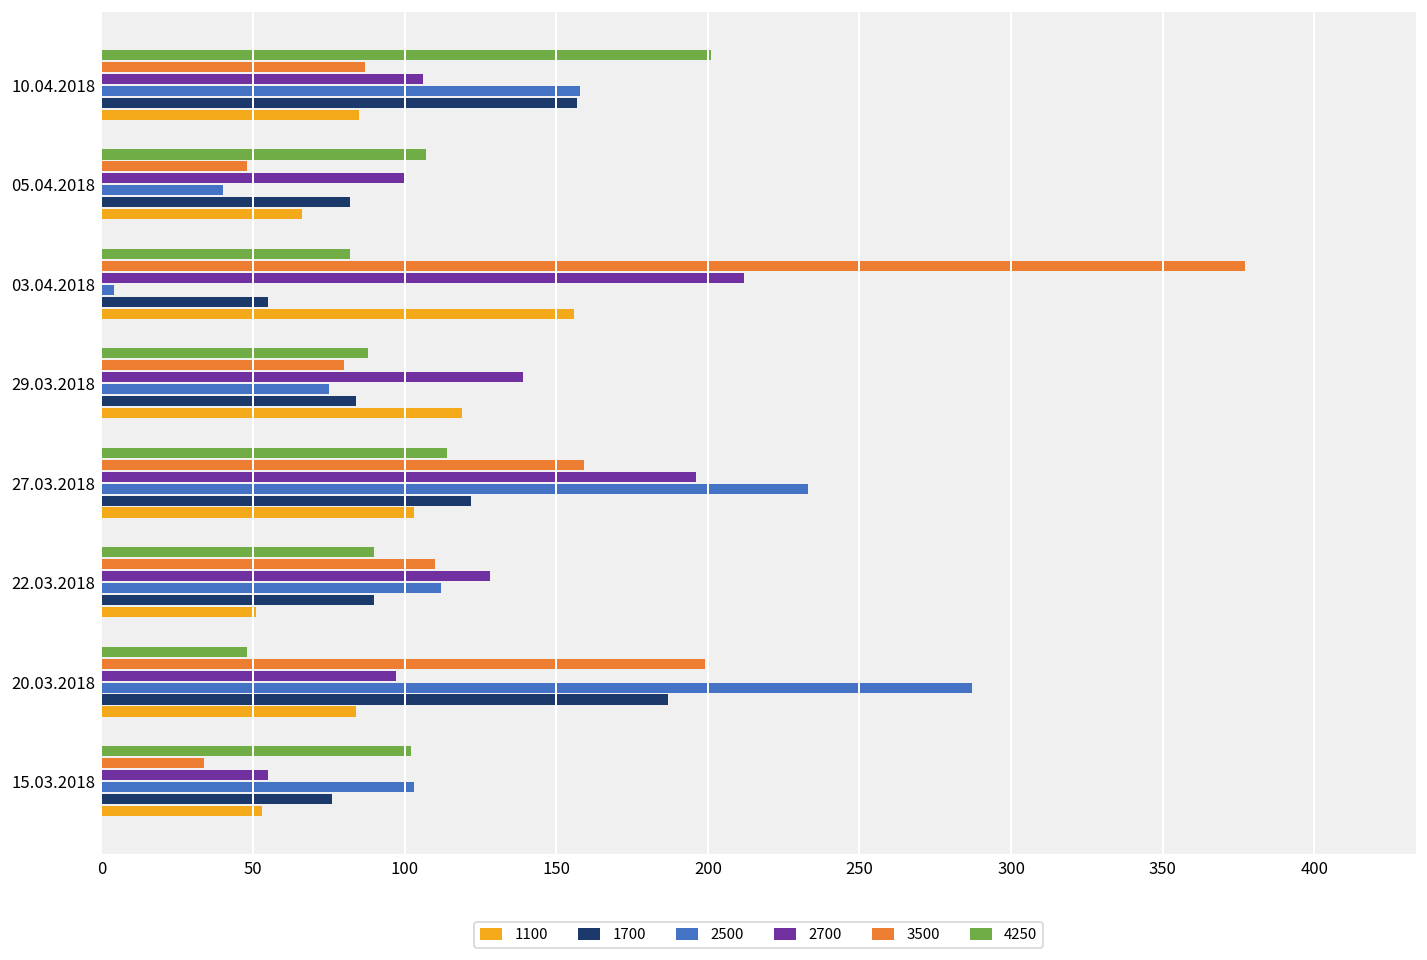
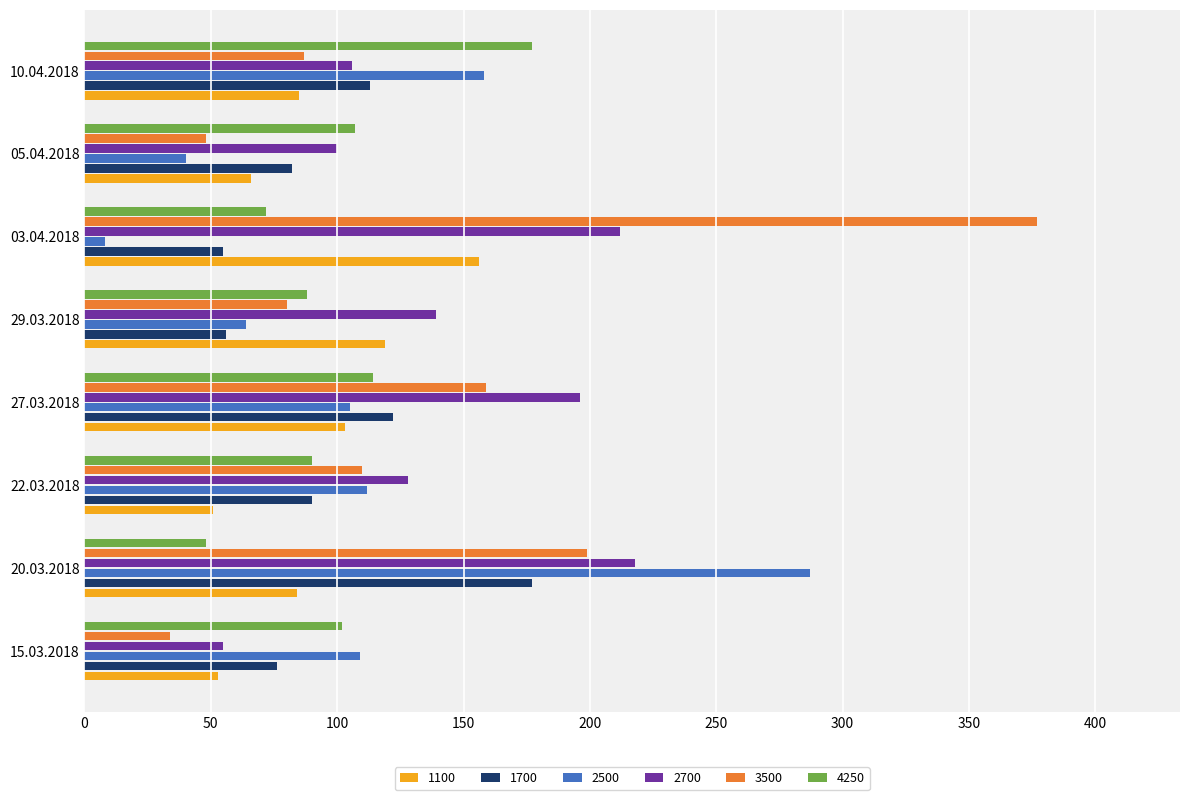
4250, 10.04.2018: 201 -> 177
1700, 10.04.2018: 157 -> 113
4250, 03.04.2018: 82 -> 72
2500, 03.04.2018: 4 -> 8
2500, 29.03.2018: 75 -> 64
1700, 29.03.2018: 84 -> 56
2500, 27.03.2018: 233 -> 105
2700, 20.03.2018: 97 -> 218
1700, 20.03.2018: 187 -> 177
2500, 15.03.2018: 103 -> 109
